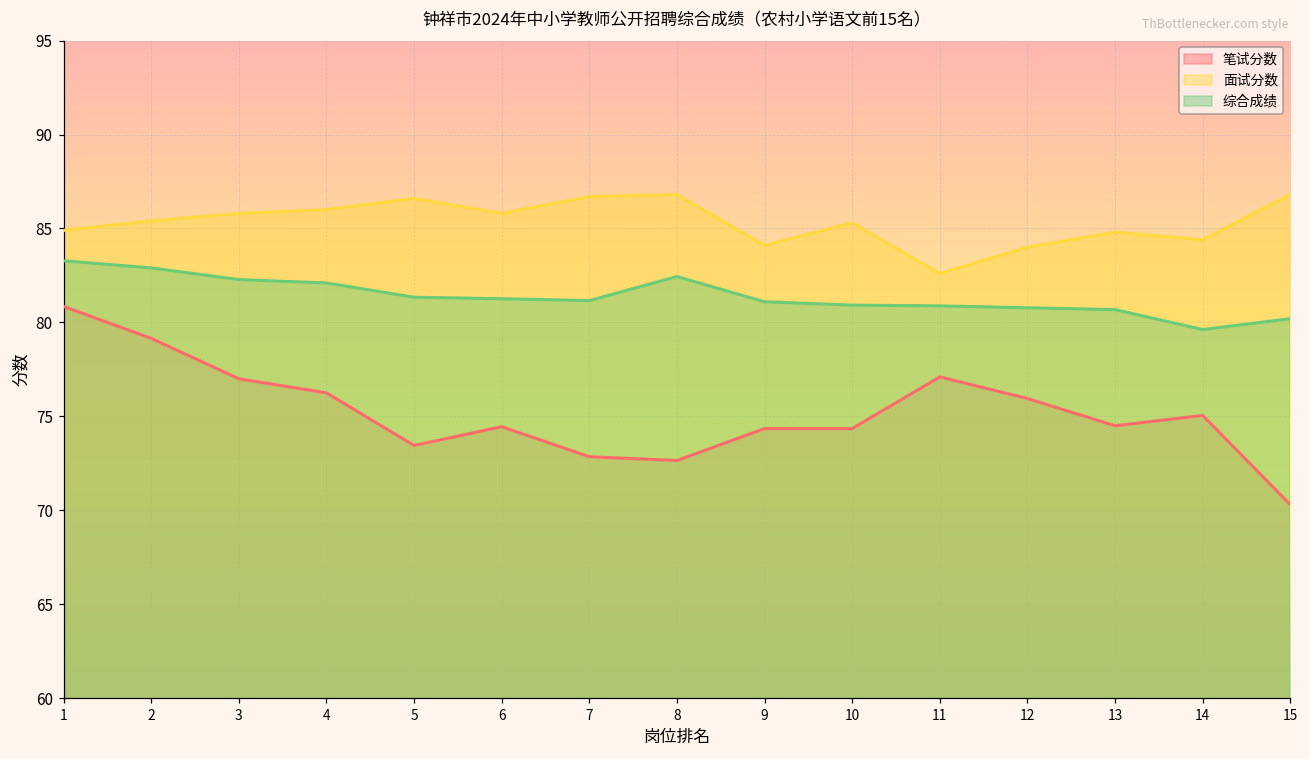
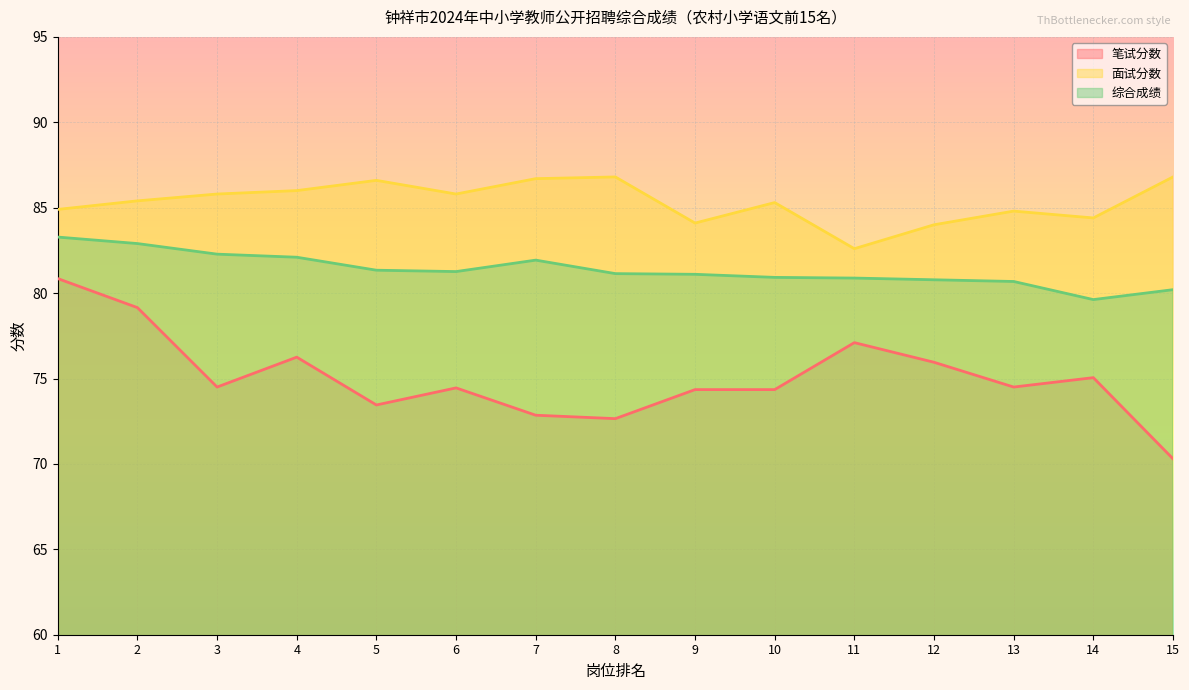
笔试分数, 3: 77.0 -> 74.5
综合成绩, 7: 81.2 -> 81.9
综合成绩, 8: 82.4 -> 81.1
